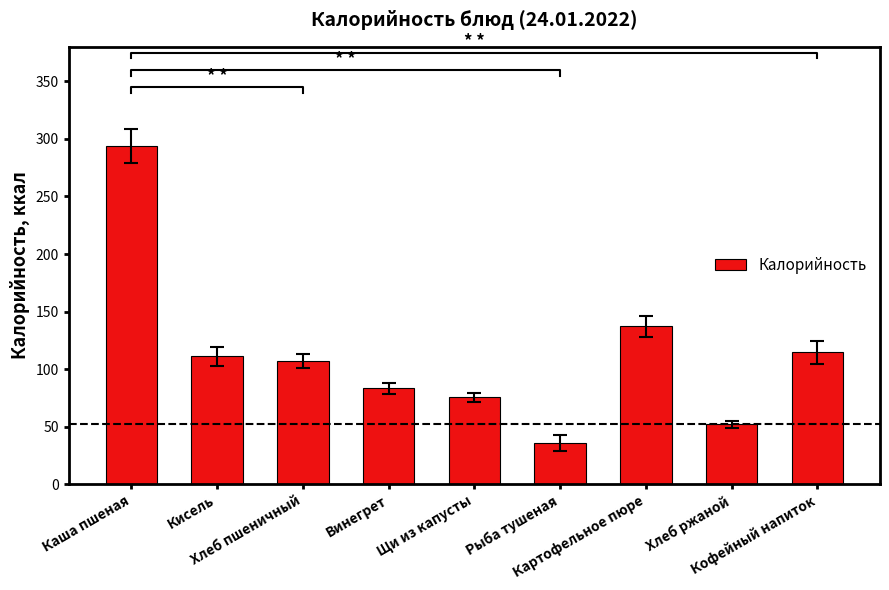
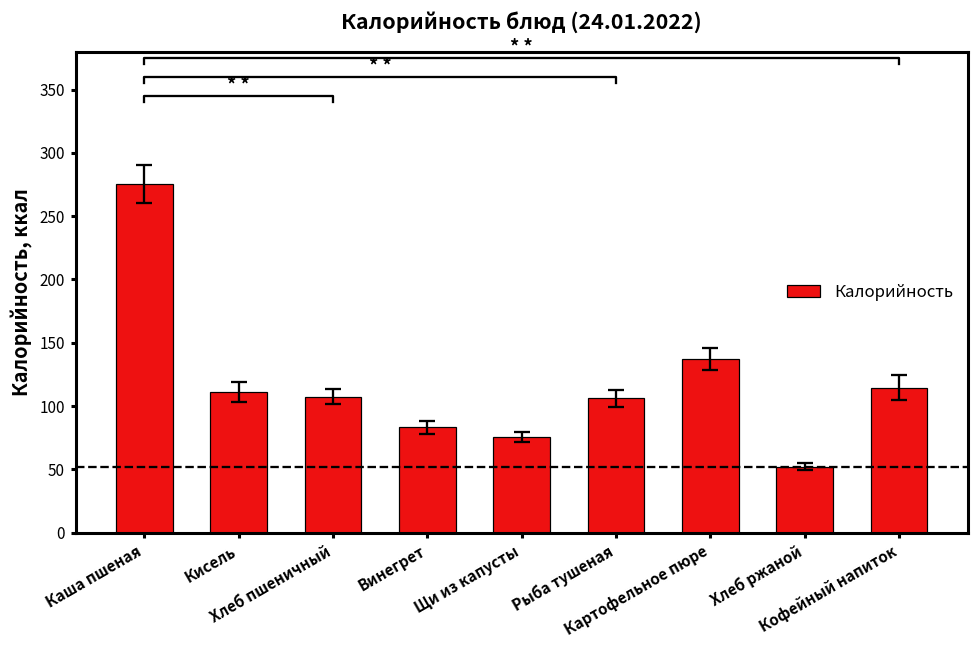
Калорийность, Каша пшеная: 294 -> 275
Калорийность, Рыба тушеная: 36 -> 106
